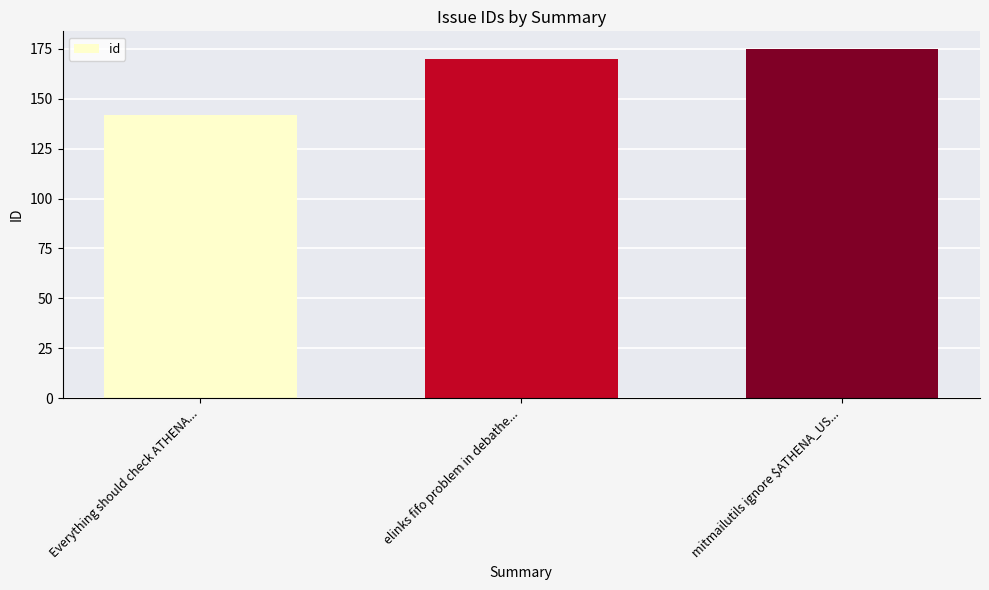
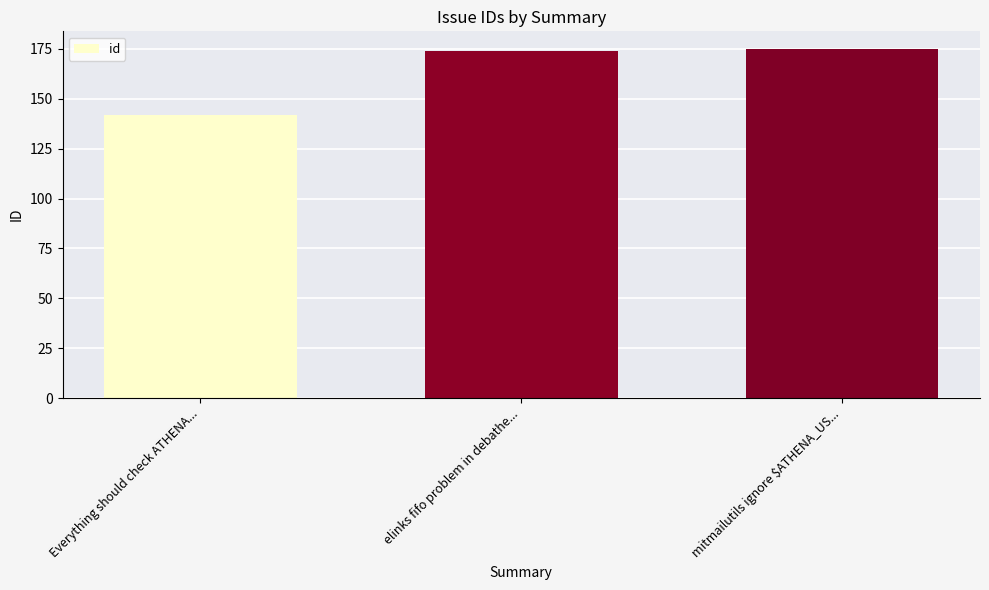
elinks fifo problem in debathe...: 170 -> 174
